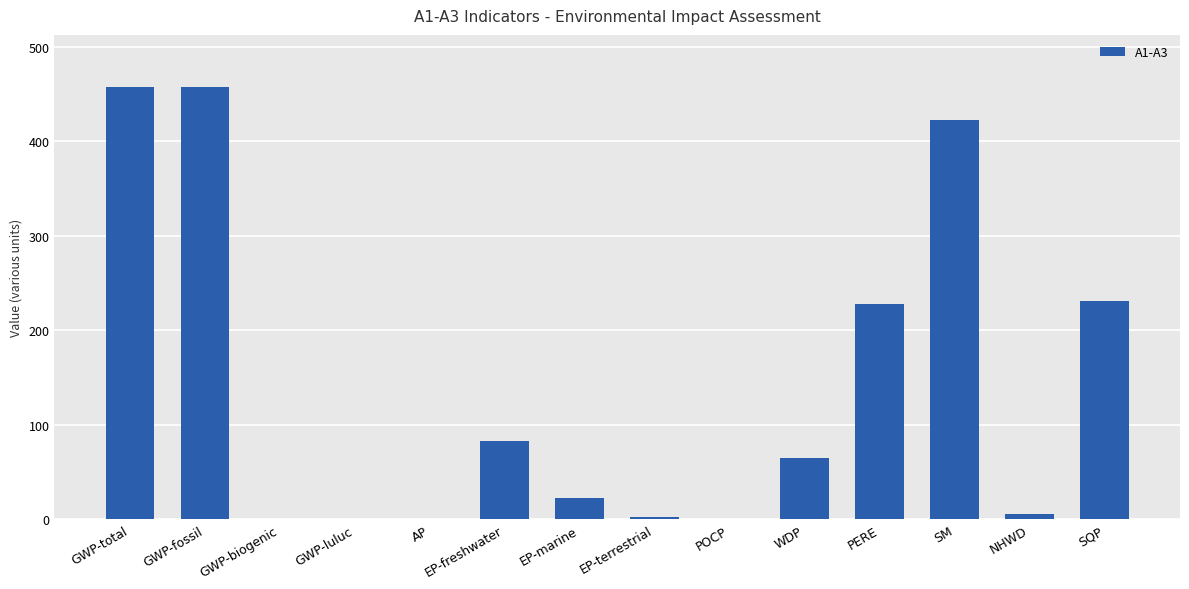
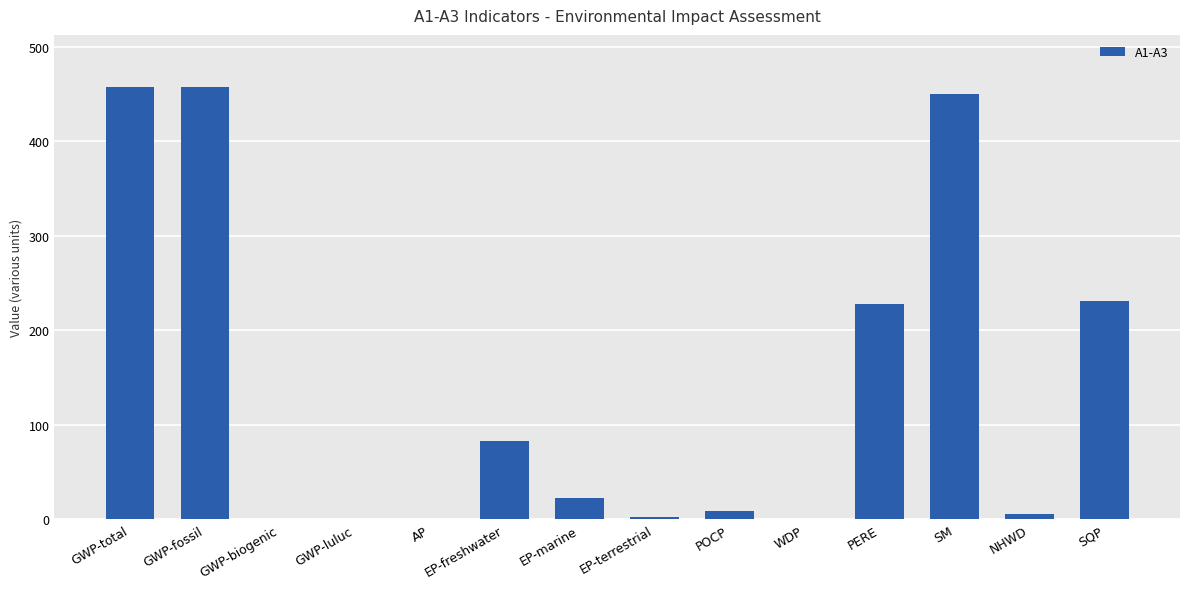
POCP: 0 -> 10
WDP: 60 -> 0
SM: 420 -> 450
